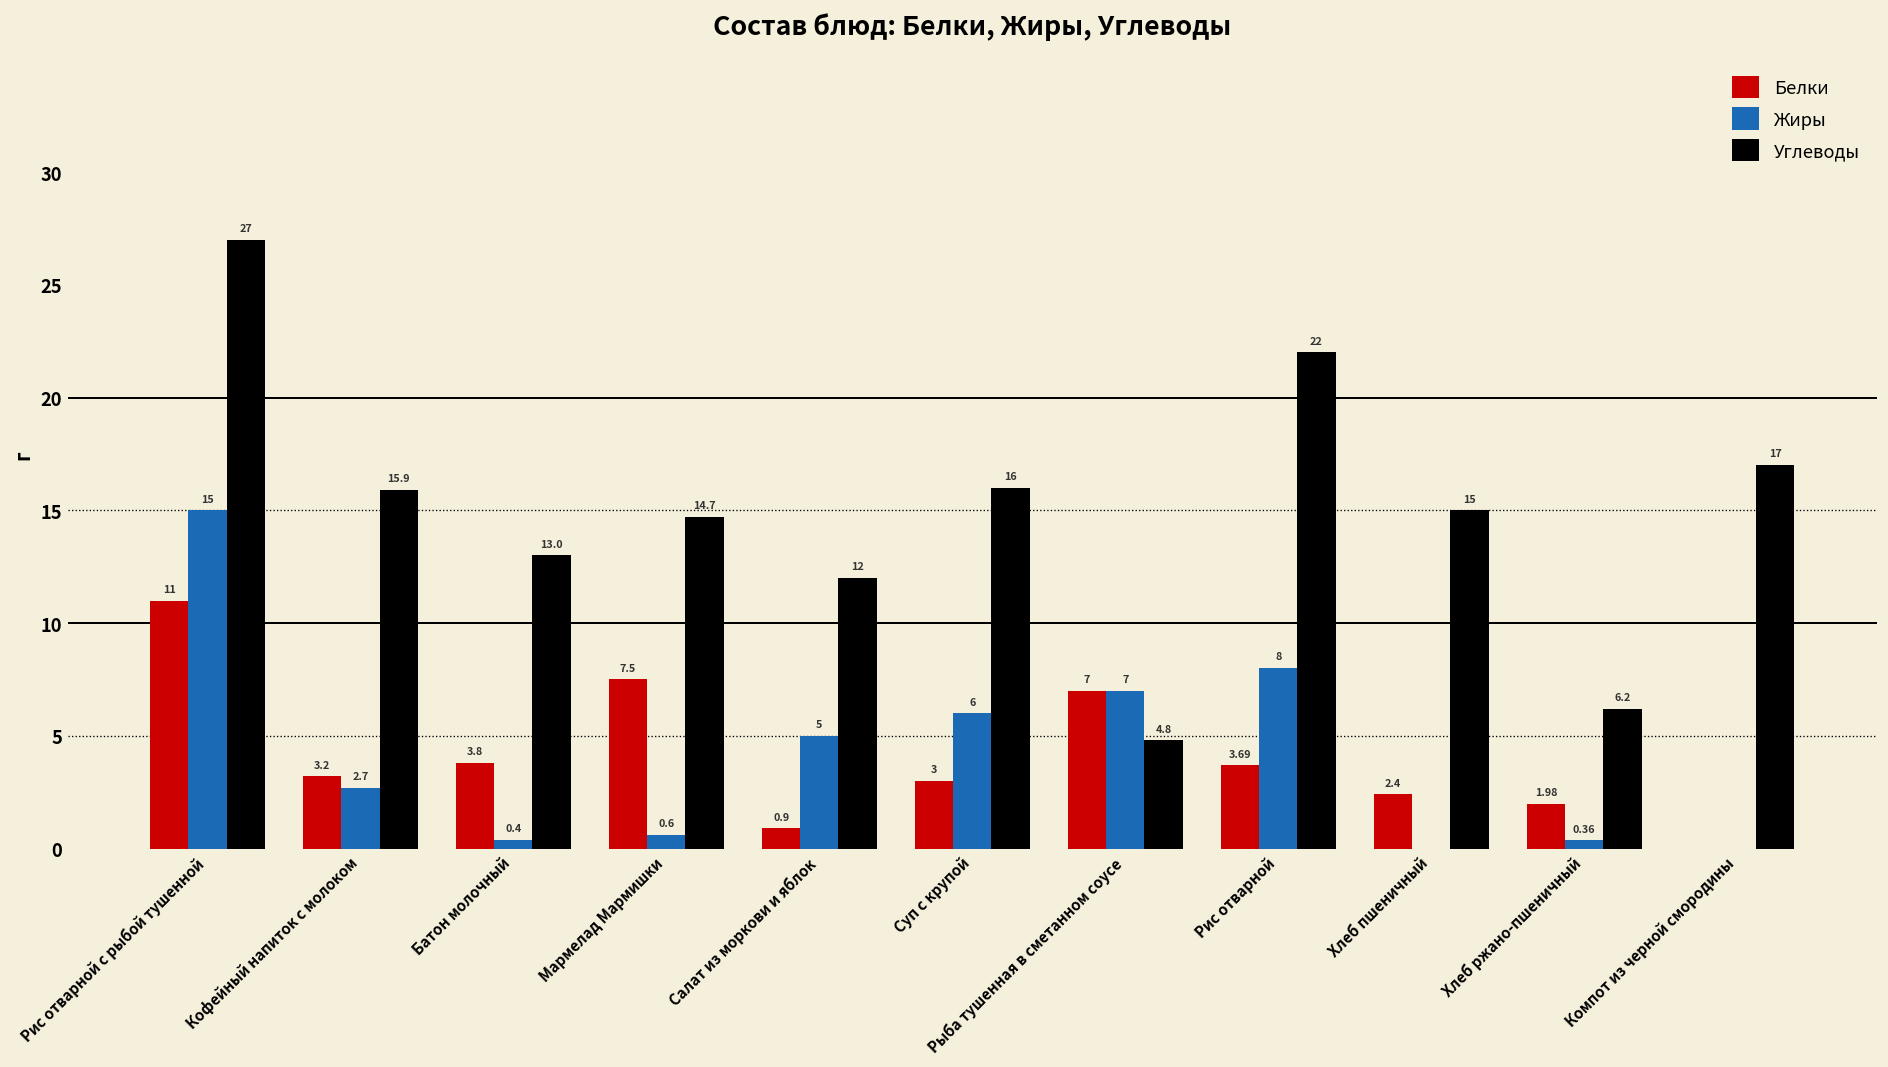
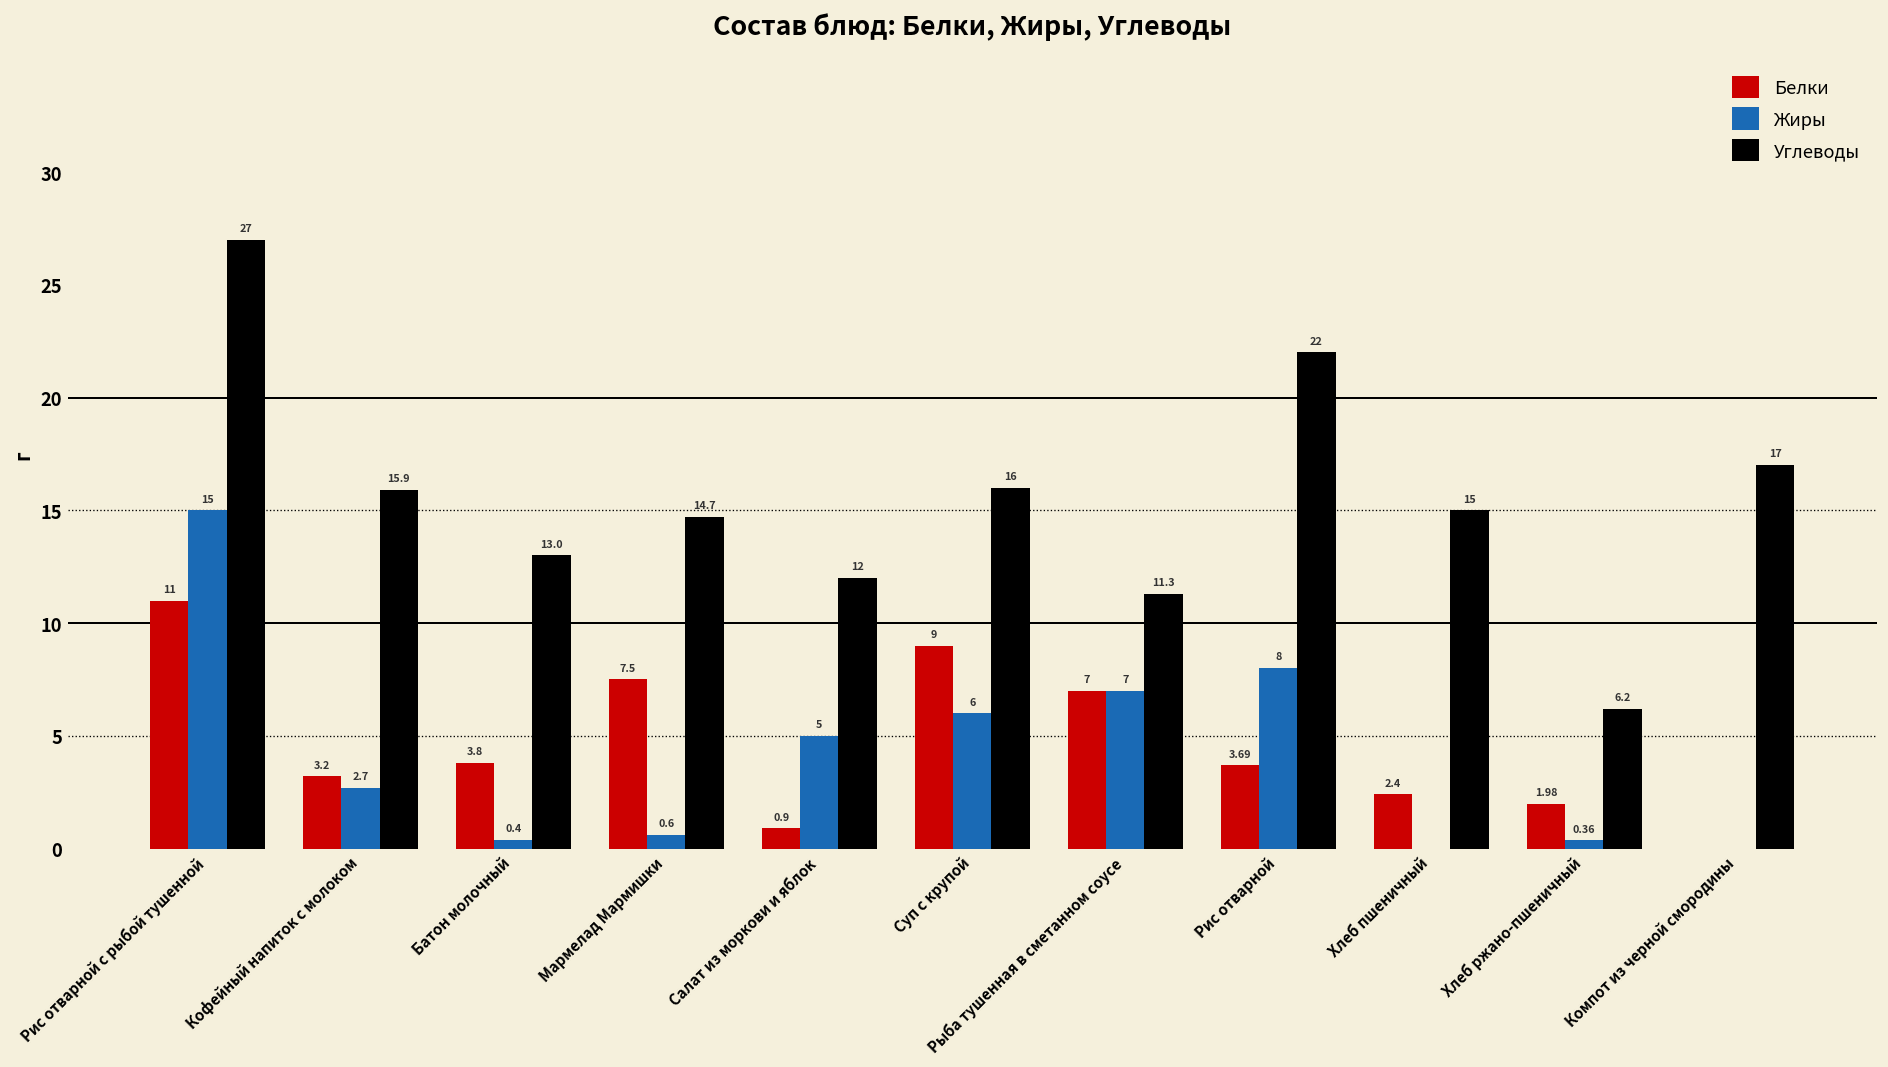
Белки, Суп с крупой: 3 -> 9
Углеводы, Рыба тушенная в сметанном соусе: 4.8 -> 11.3
